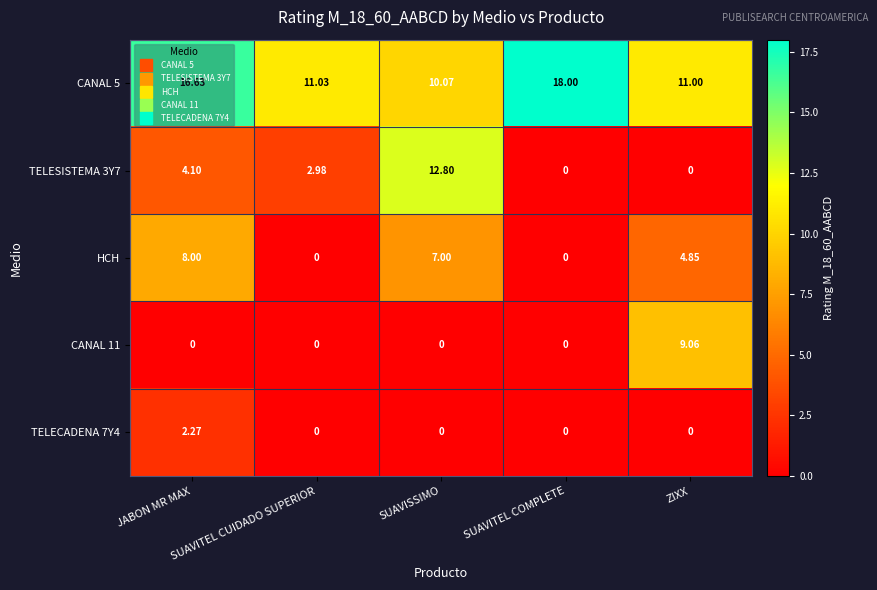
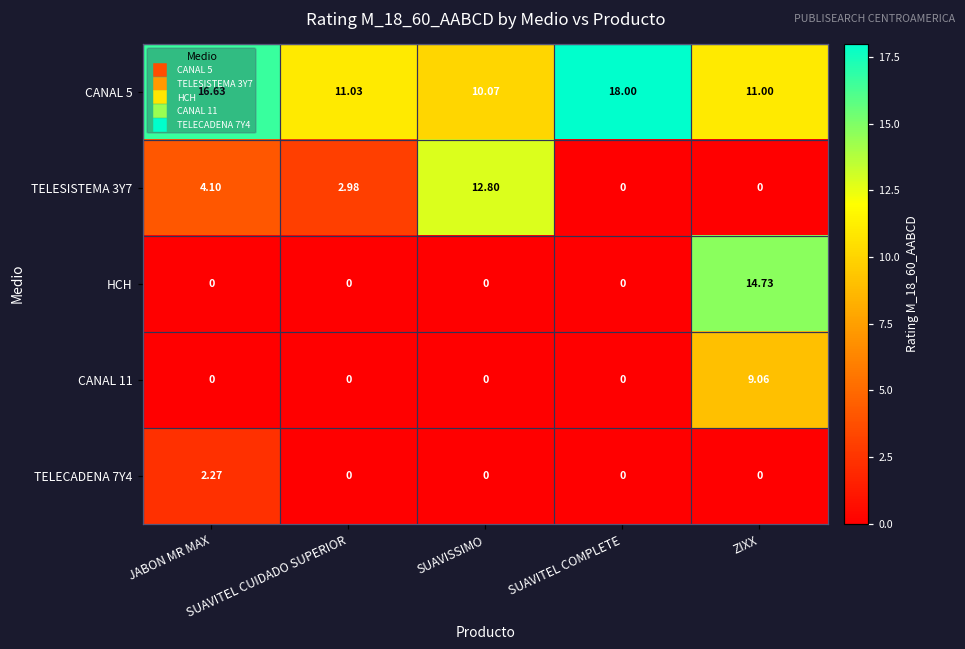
HCH, JABON MR MAX: 8.00 -> 0
HCH, SUAVISSIMO: 7.00 -> 0
HCH, ZIXX: 4.85 -> 14.73
